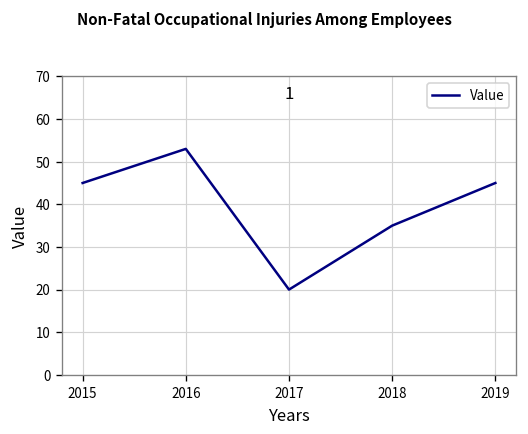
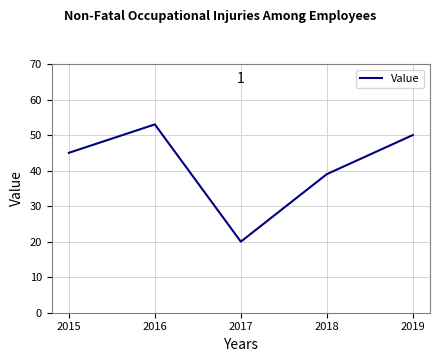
2018: 35 -> 39
2019: 45 -> 50
